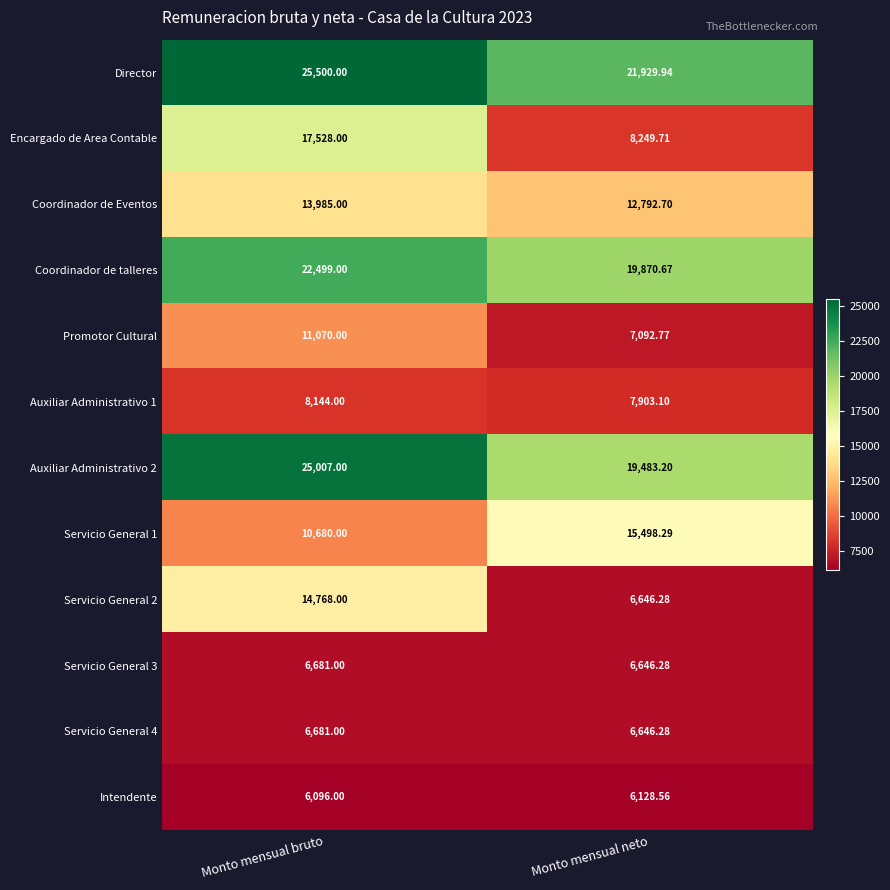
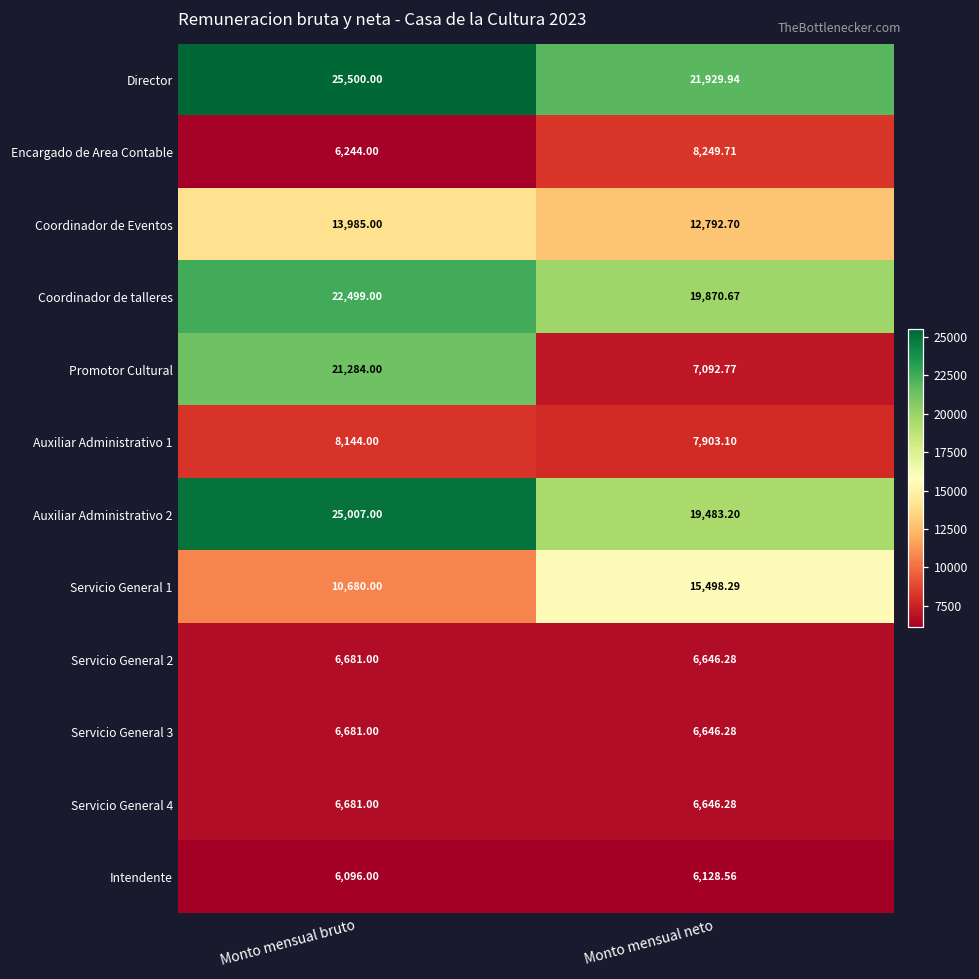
Encargado de Area Contable, Monto mensual bruto: 17,528.00 -> 6,244.00
Promotor Cultural, Monto mensual bruto: 11,070.00 -> 21,284.00
Servicio General 2, Monto mensual bruto: 14,768.00 -> 6,681.00
